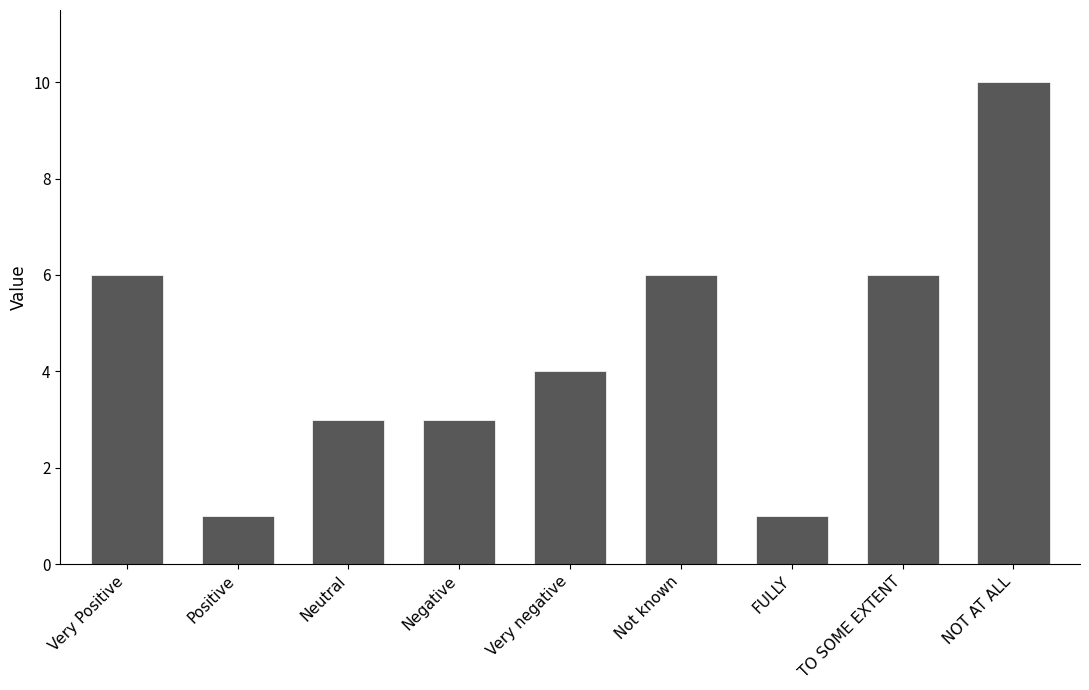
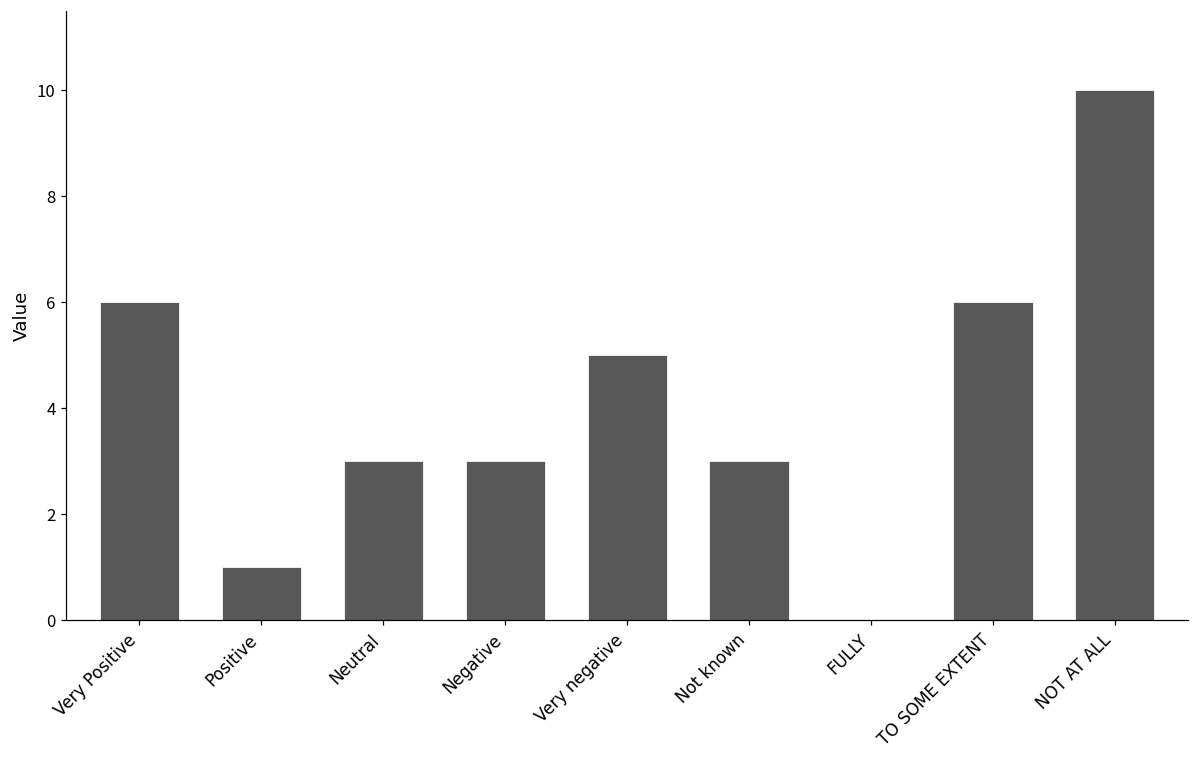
Very negative: 4 -> 5
Not known: 6 -> 3
FULLY: 1 -> 0
